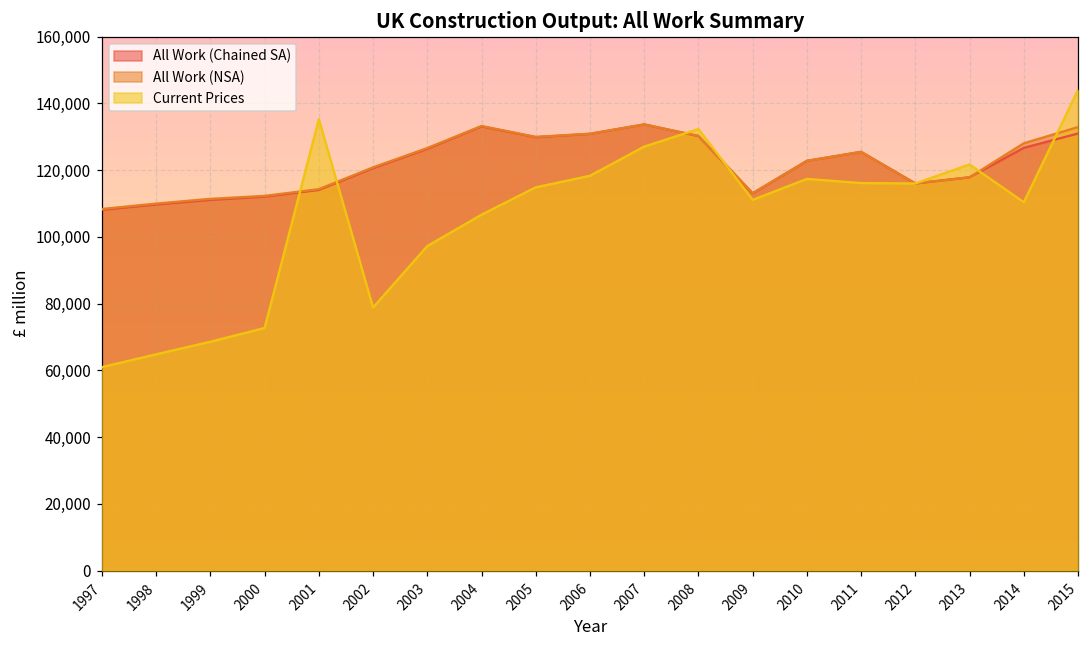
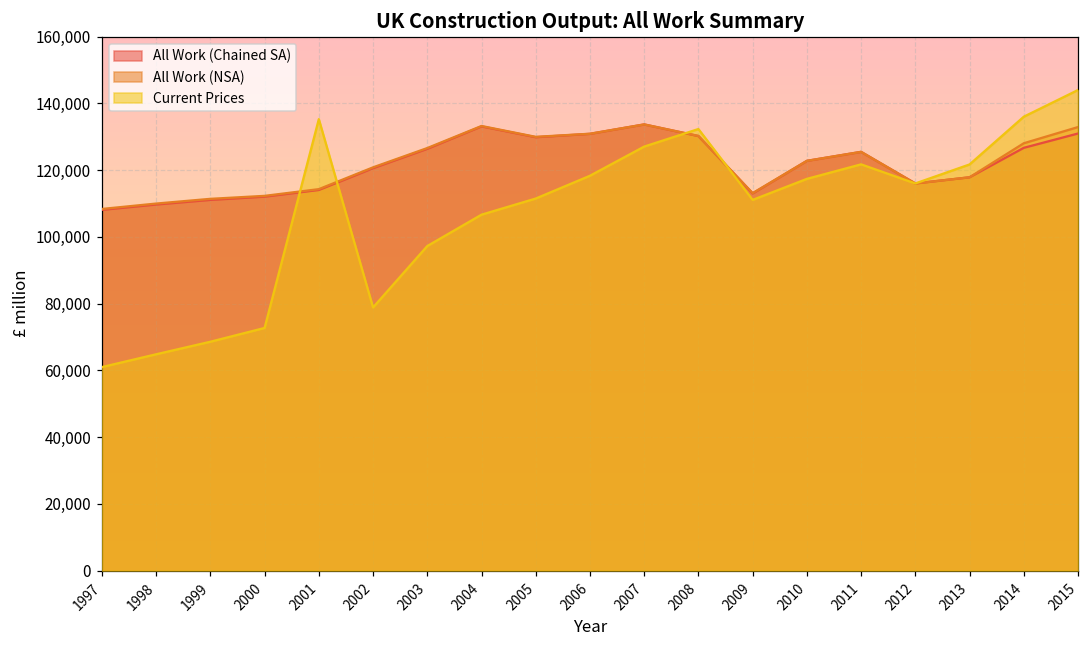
Current Prices, 2005: 115,000 -> 111,000
Current Prices, 2011: 116,000 -> 122,000
Current Prices, 2014: 110,000 -> 136,000
